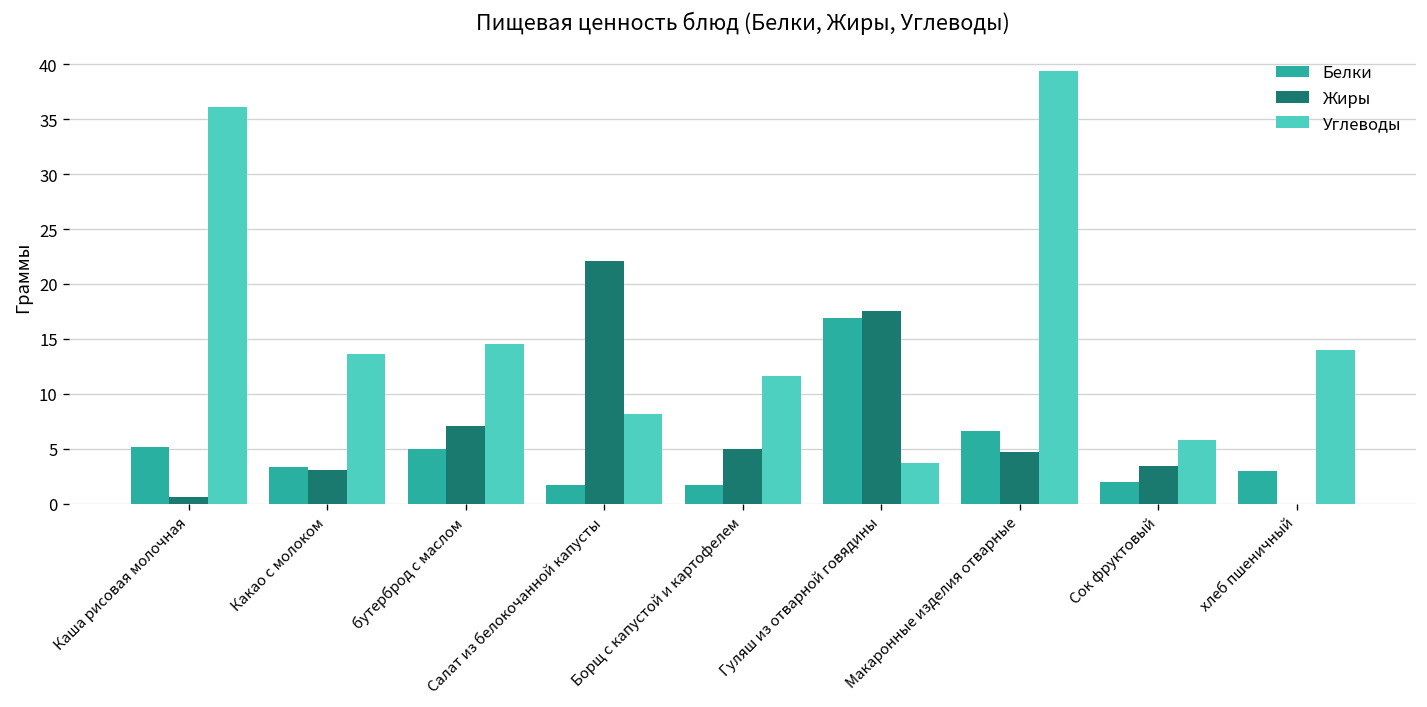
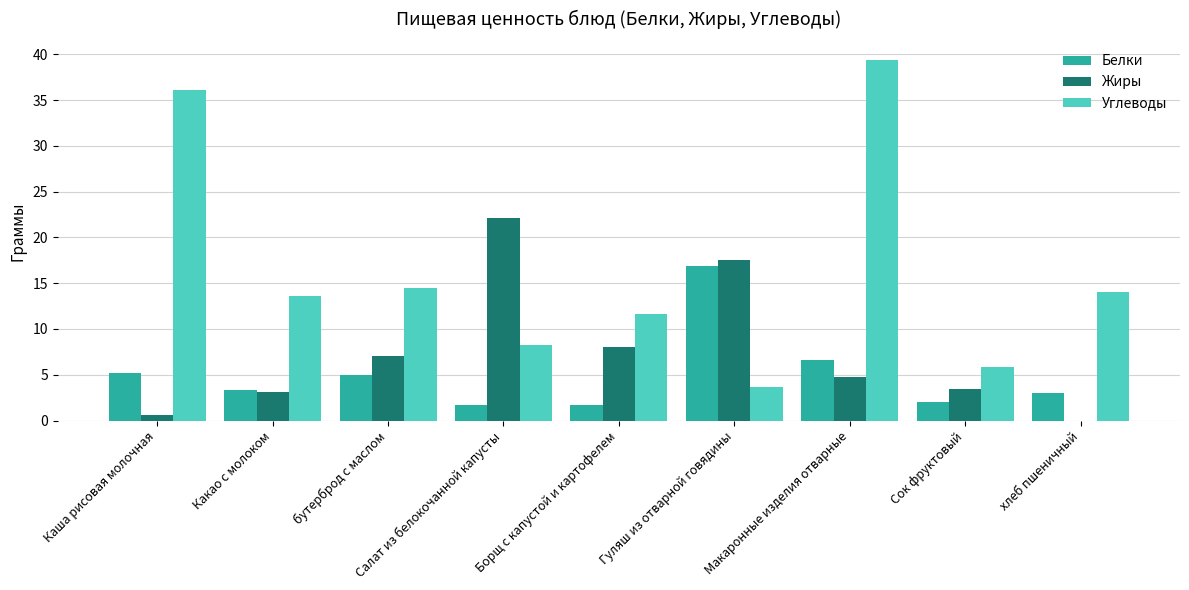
Жиры, Борщ с капустой и картофелем: 5 -> 8
